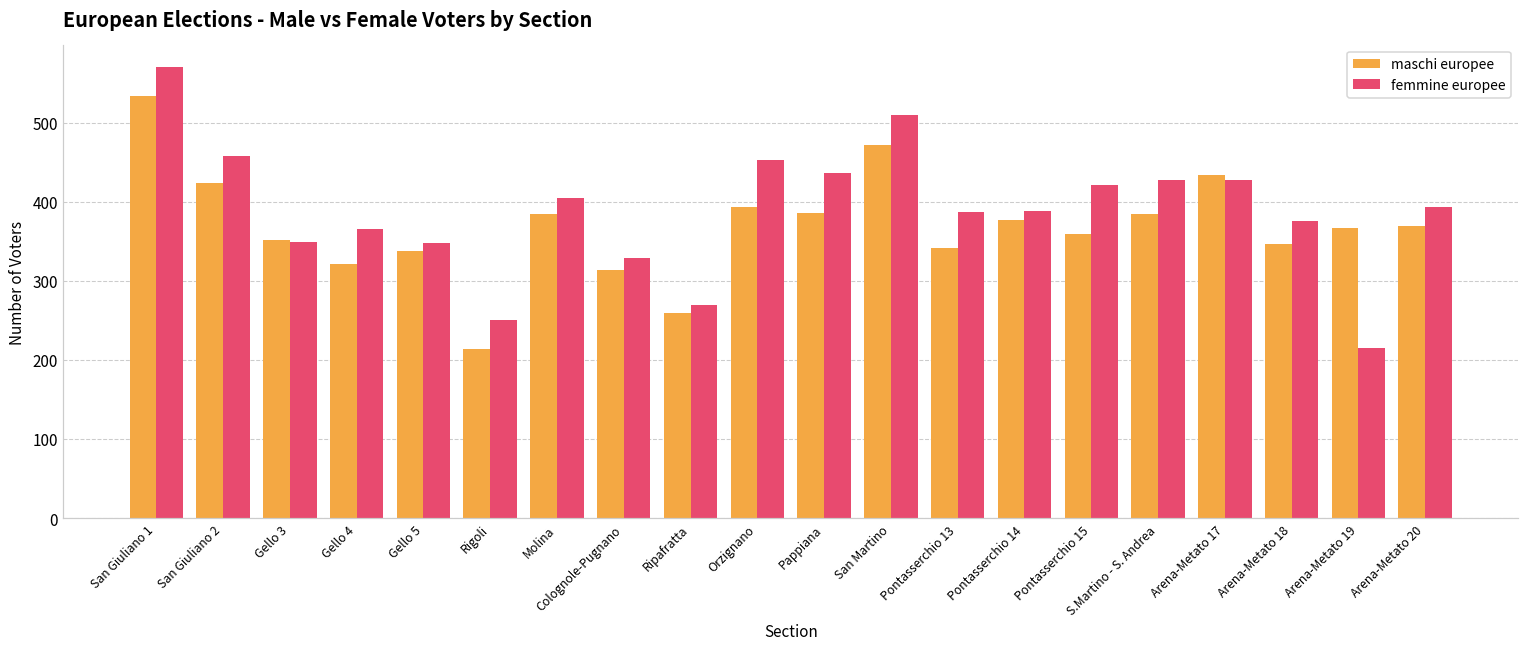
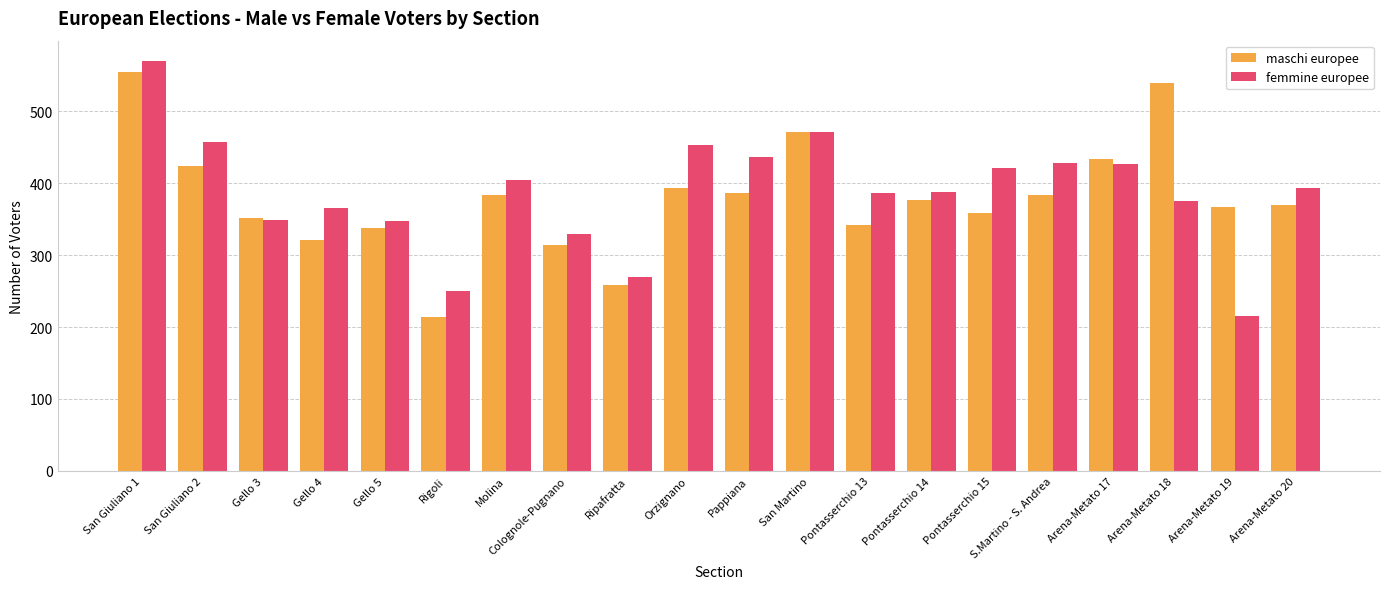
maschi europee, San Giuliano 1: 530 -> 560
femmine europee, San Martino: 510 -> 470
maschi europee, Arena-Metato 18: 350 -> 540
